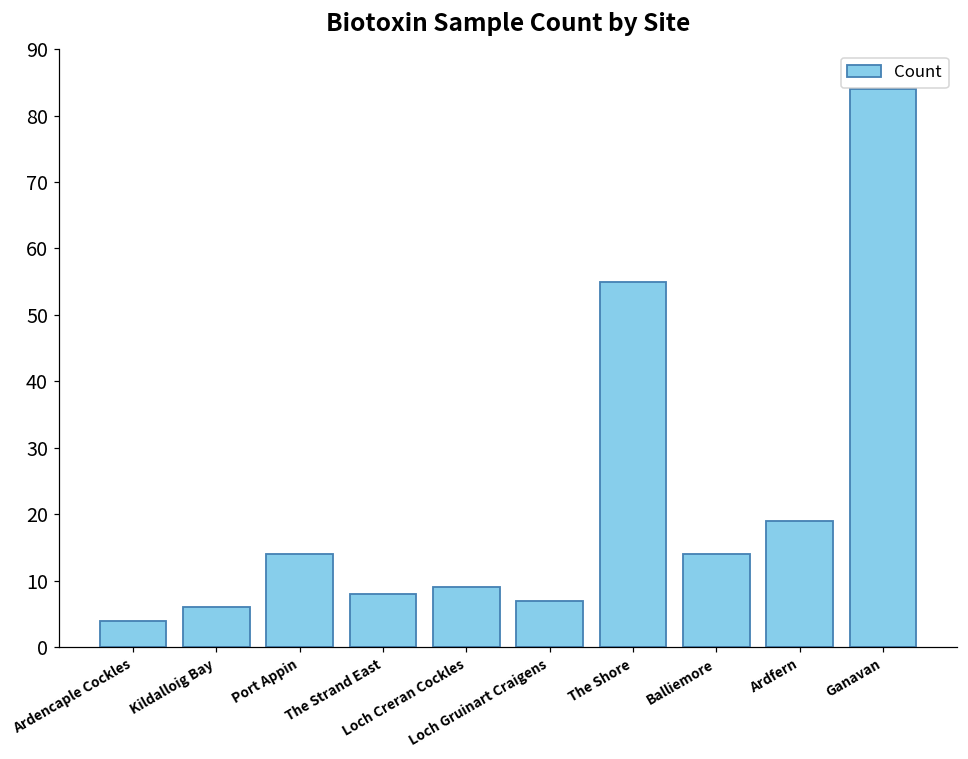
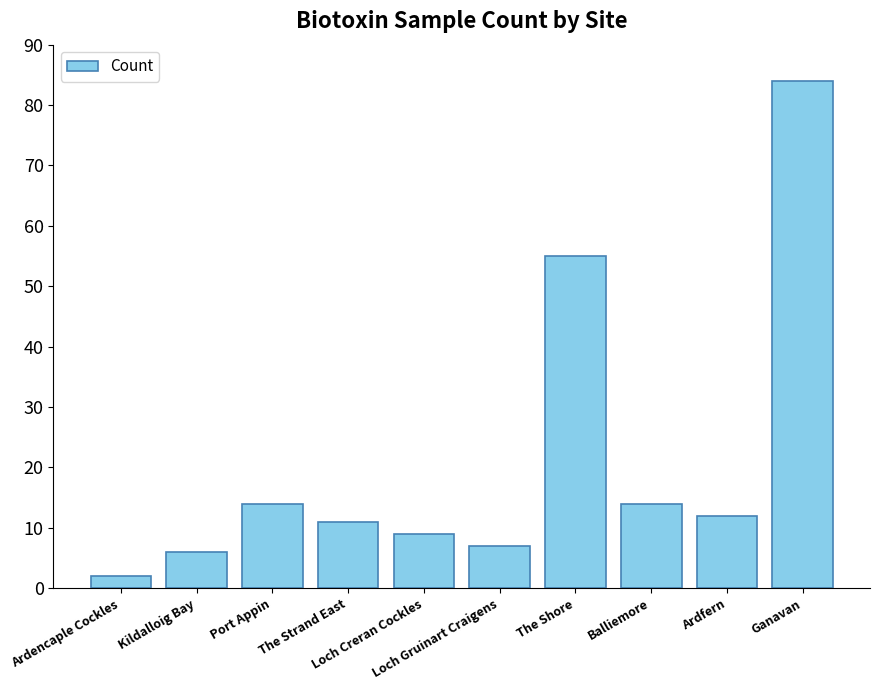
Ardencaple Cockles: 4 -> 2
The Strand East: 8 -> 11
Ardfern: 19 -> 12
